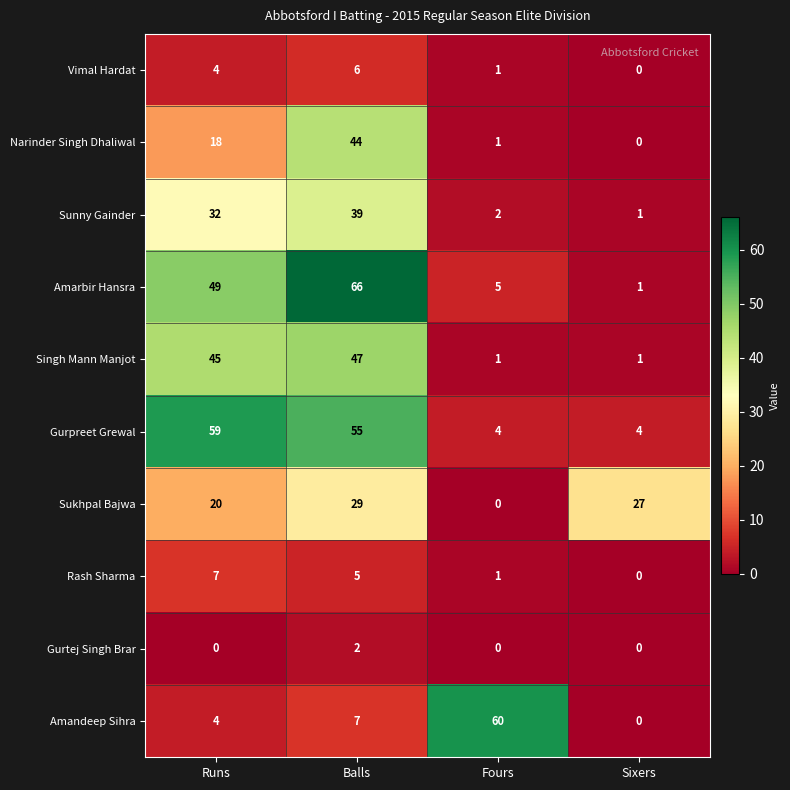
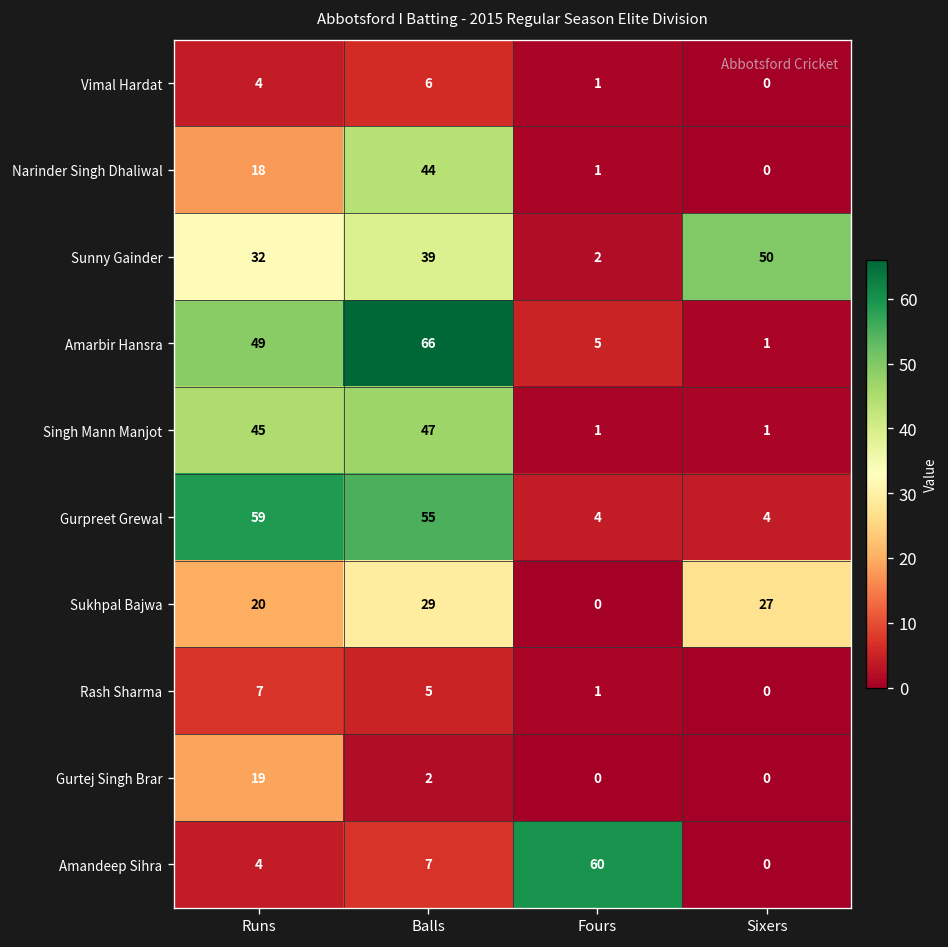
Sunny Gainder, Sixers: 1 -> 50
Gurtej Singh Brar, Runs: 0 -> 19
